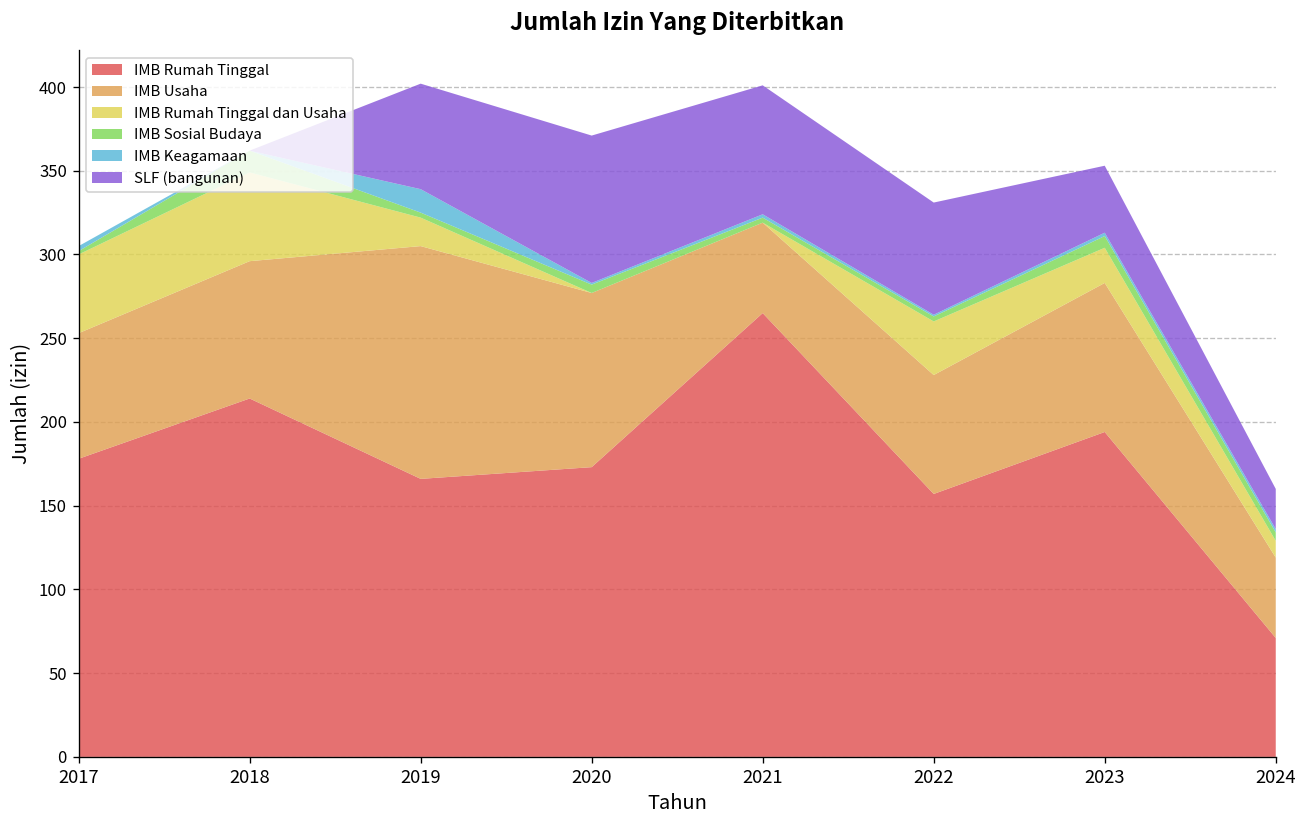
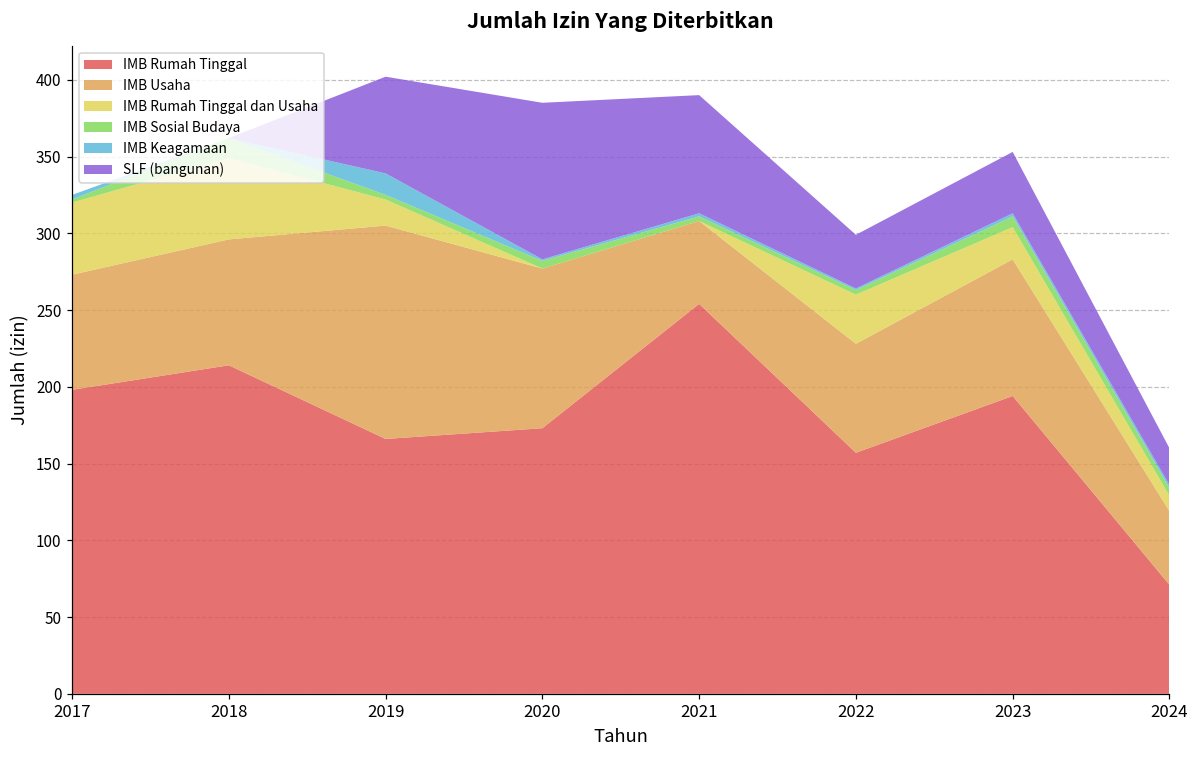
IMB Rumah Tinggal, 2017: 178 -> 198
SLF (bangunan), 2020: 88 -> 102
IMB Rumah Tinggal, 2021: 265 -> 254
SLF (bangunan), 2022: 67 -> 35
